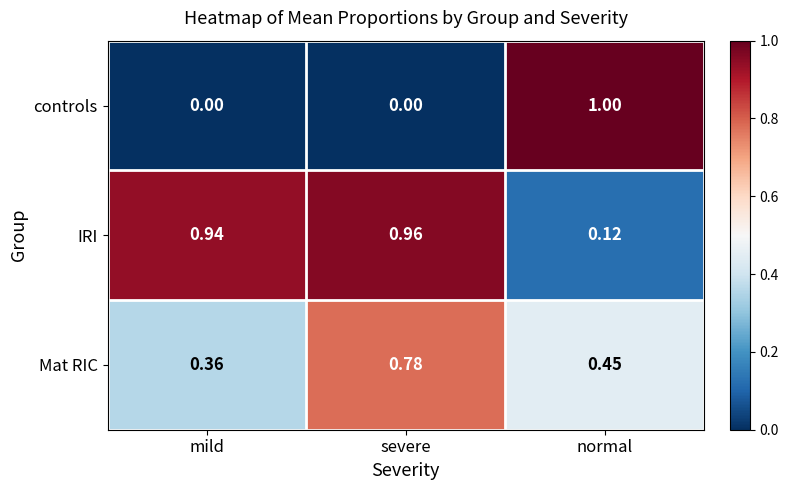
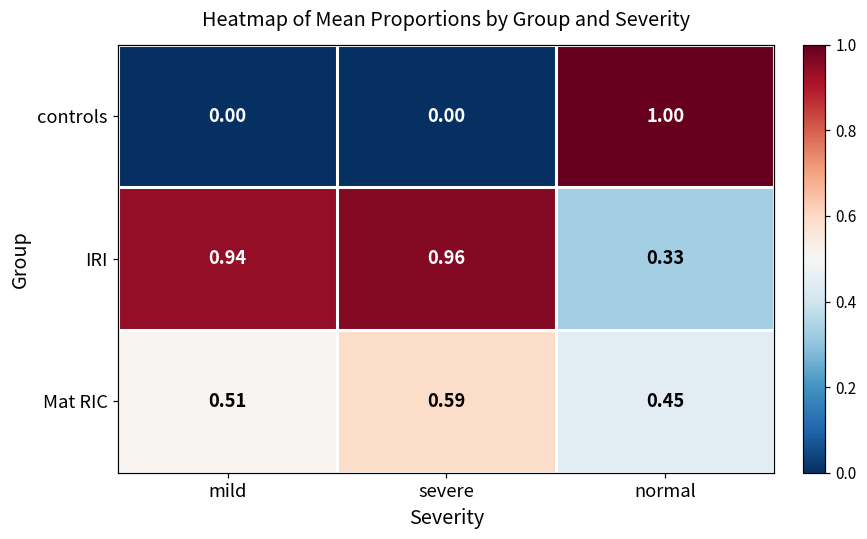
IRI, normal: 0.12 -> 0.33
Mat RIC, mild: 0.36 -> 0.51
Mat RIC, severe: 0.78 -> 0.59
